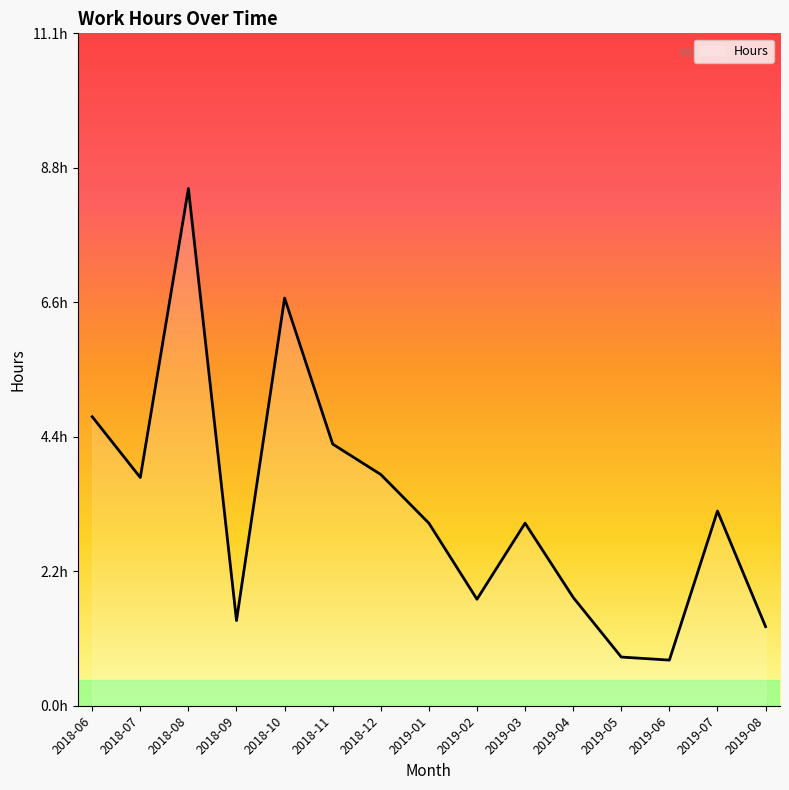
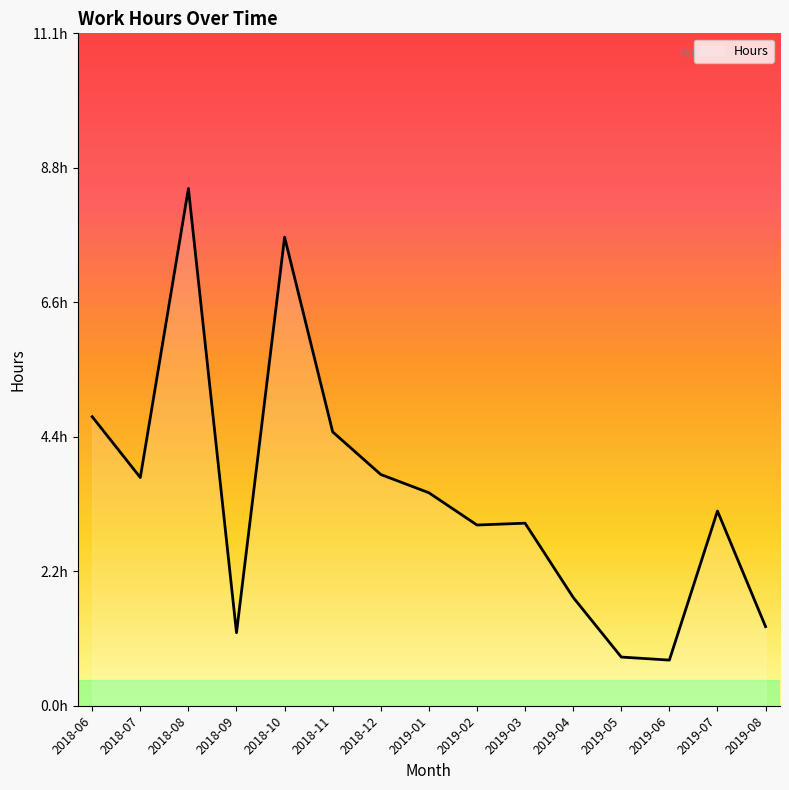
2018-09: 1.4h -> 1.2h
2018-10: 6.7h -> 7.7h
2018-11: 4.3h -> 4.5h
2019-01: 3.0h -> 3.5h
2019-02: 1.8h -> 3.0h
